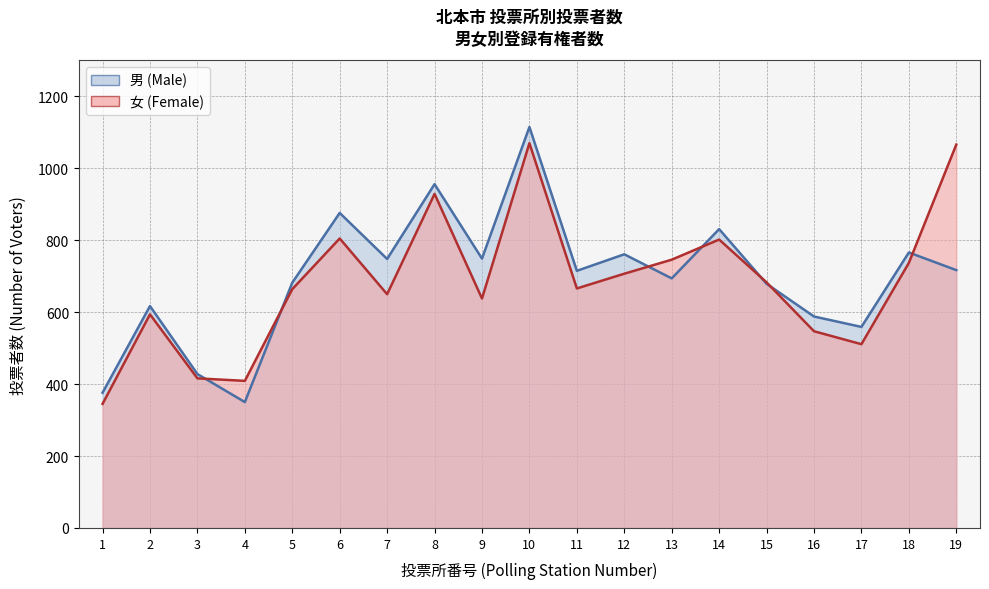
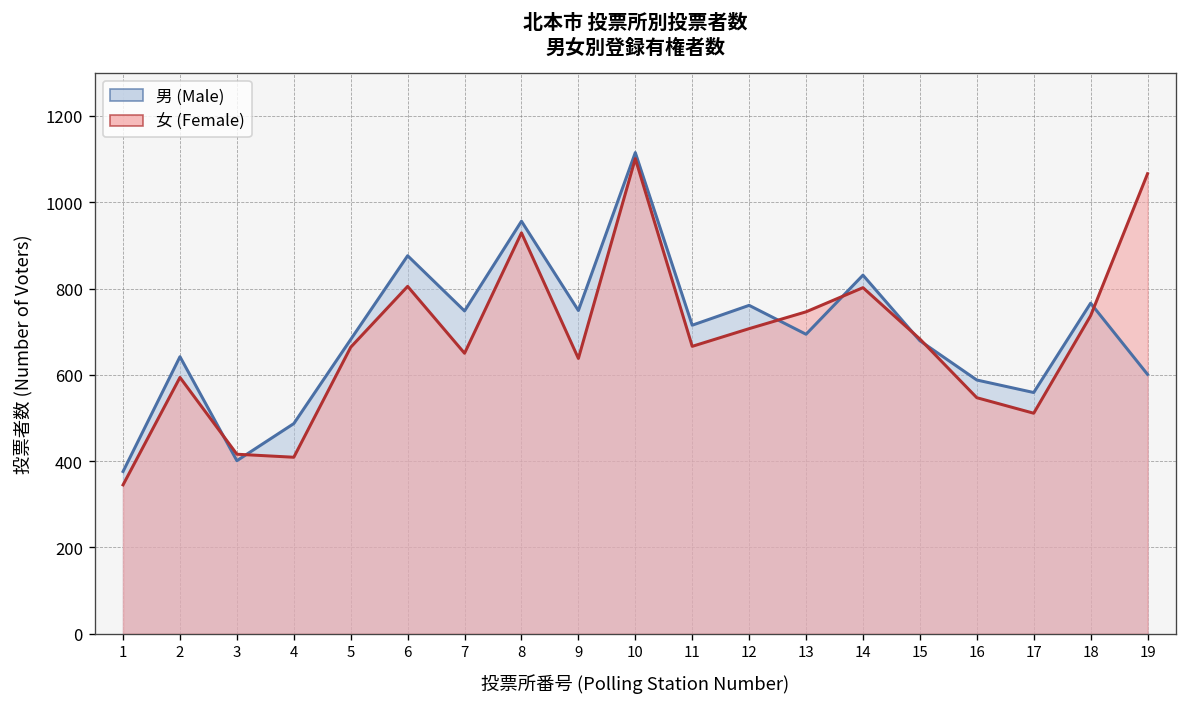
男 (Male), 2: 620 -> 640
男 (Male), 3: 430 -> 400
男 (Male), 4: 350 -> 490
女 (Female), 10: 1070 -> 1100
男 (Male), 19: 720 -> 600
